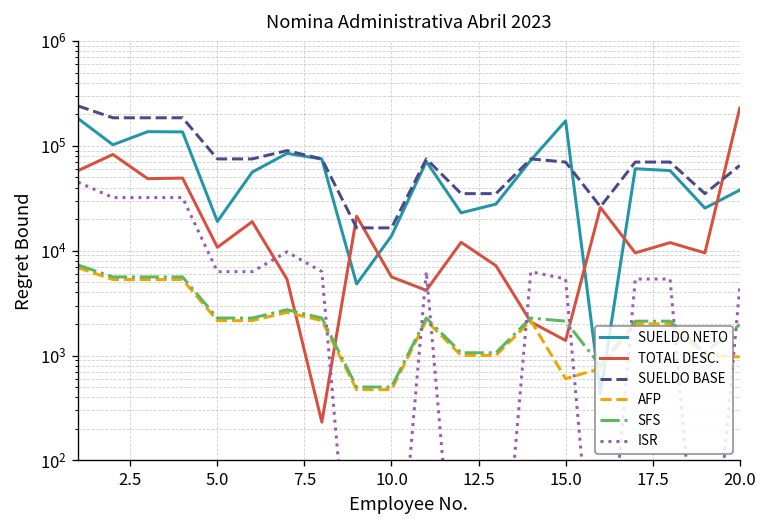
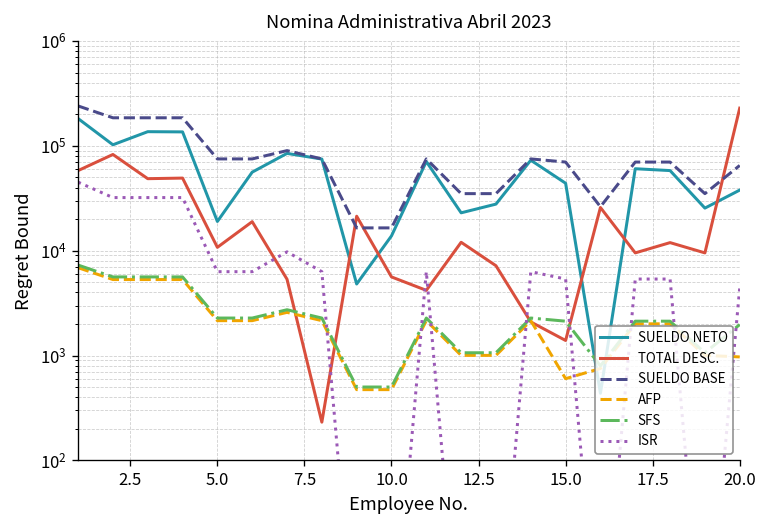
SUELDO NETO, 15.0: 170000 -> 40000
